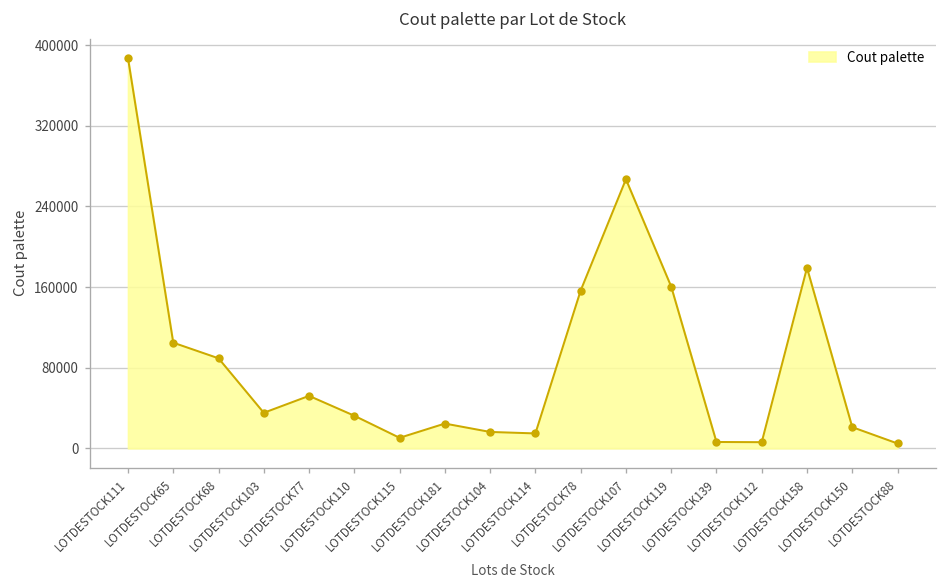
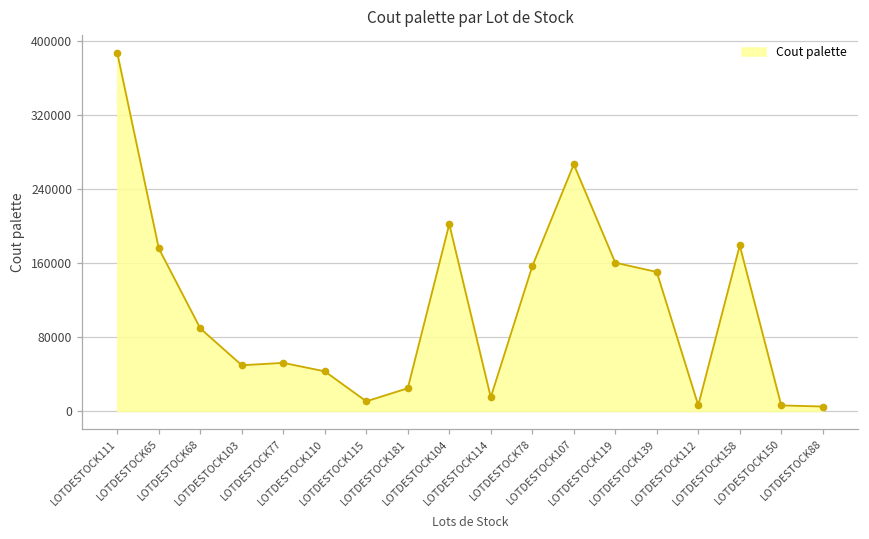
LOTDESTOCK65: 100000 -> 180000
LOTDESTOCK103: 40000 -> 50000
LOTDESTOCK110: 30000 -> 40000
LOTDESTOCK104: 20000 -> 200000
LOTDESTOCK139: 10000 -> 150000
LOTDESTOCK150: 20000 -> 10000
